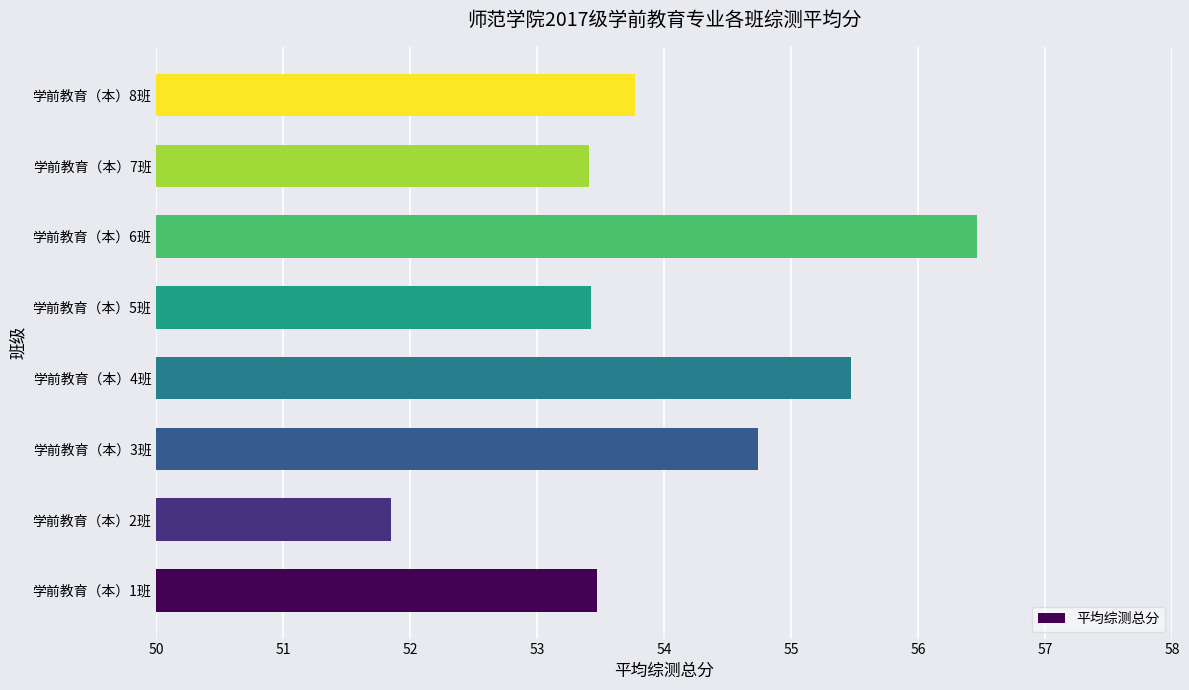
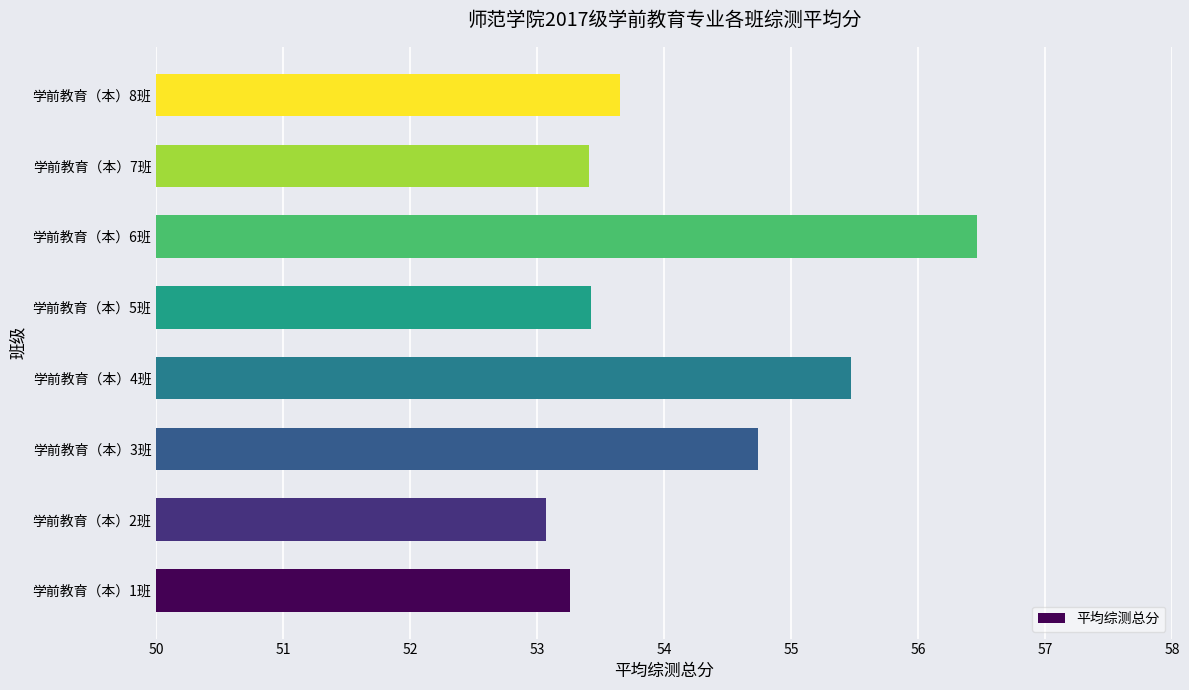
学前教育（本）8班: 53.77 -> 53.65
学前教育（本）2班: 51.85 -> 53.07
学前教育（本）1班: 53.47 -> 53.26
